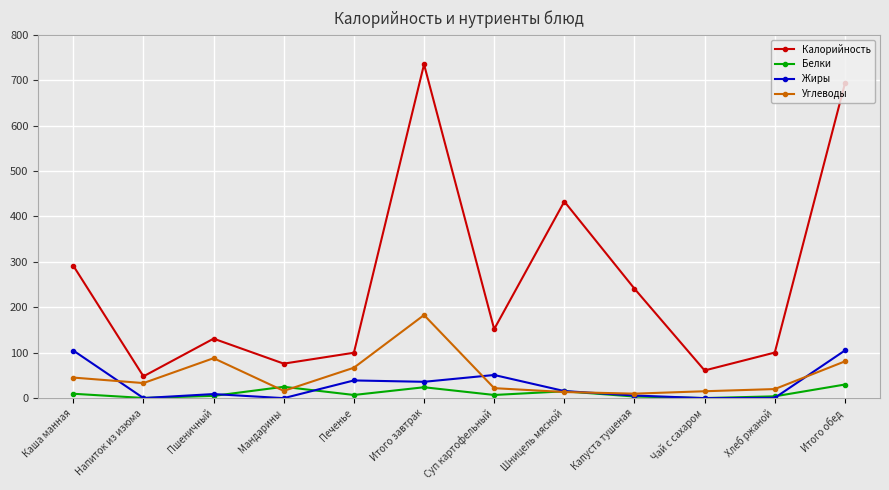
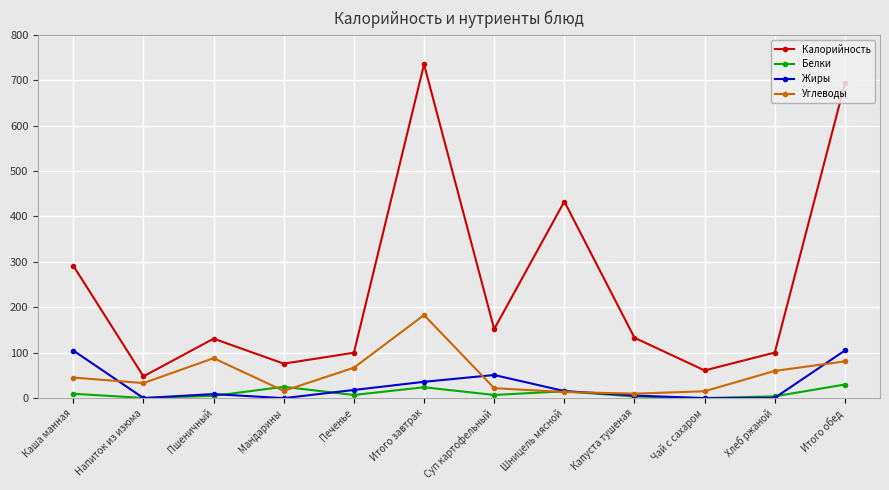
Жиры, Печенье: 40 -> 20
Калорийность, Капуста тушеная: 240 -> 130
Углеводы, Хлеб ржаной: 20 -> 60
